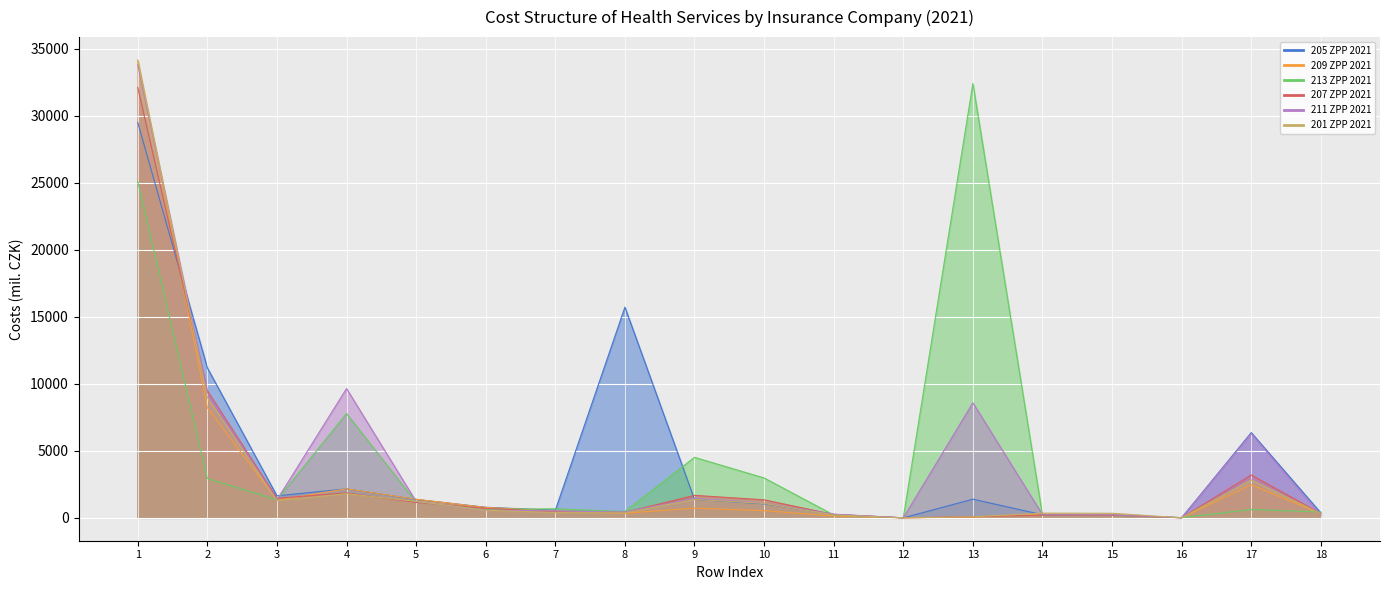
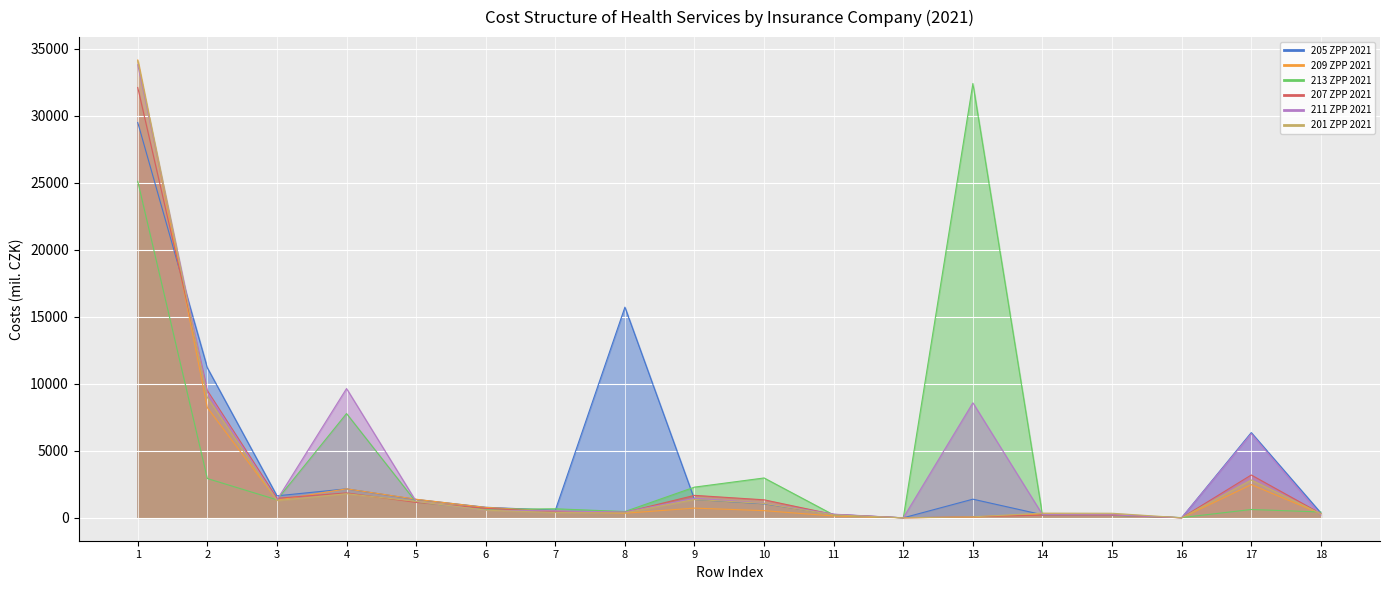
213 ZPP 2021, 9: 4500 -> 2300
